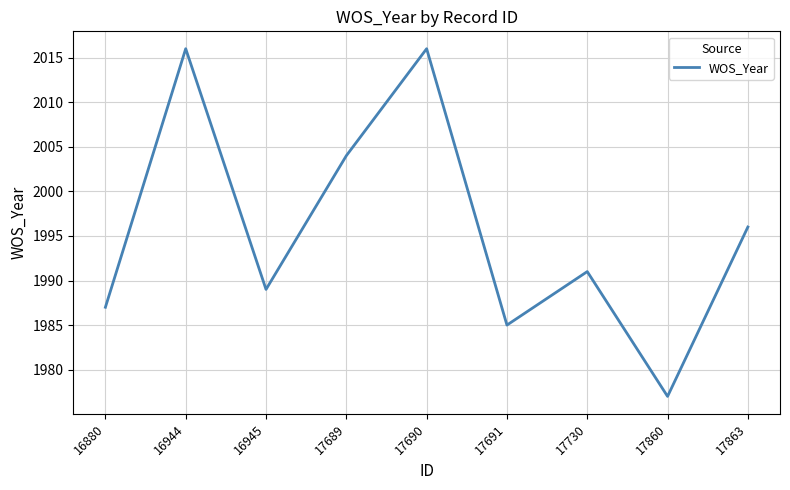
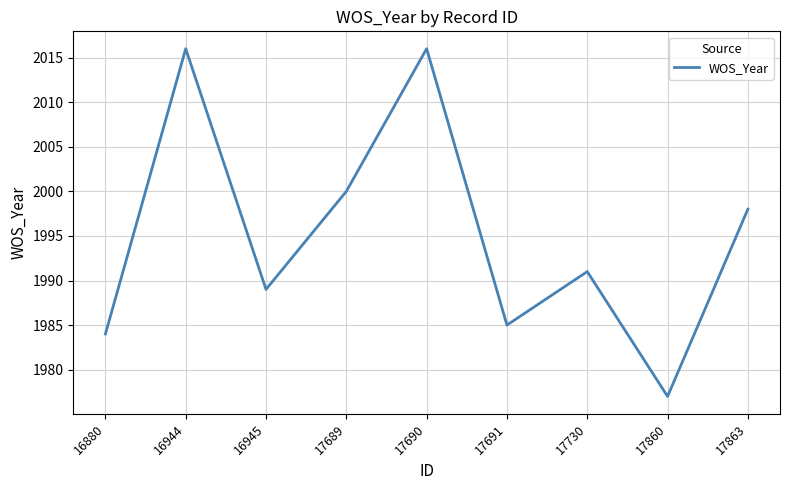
16880: 1987 -> 1984
17689: 2004 -> 2000
17863: 1996 -> 1998
